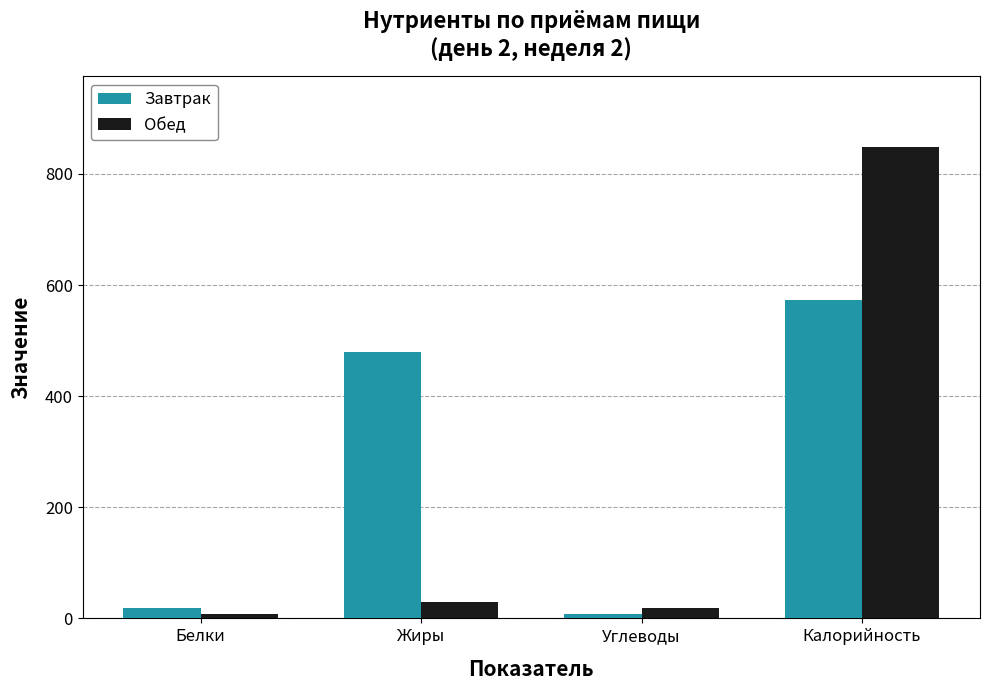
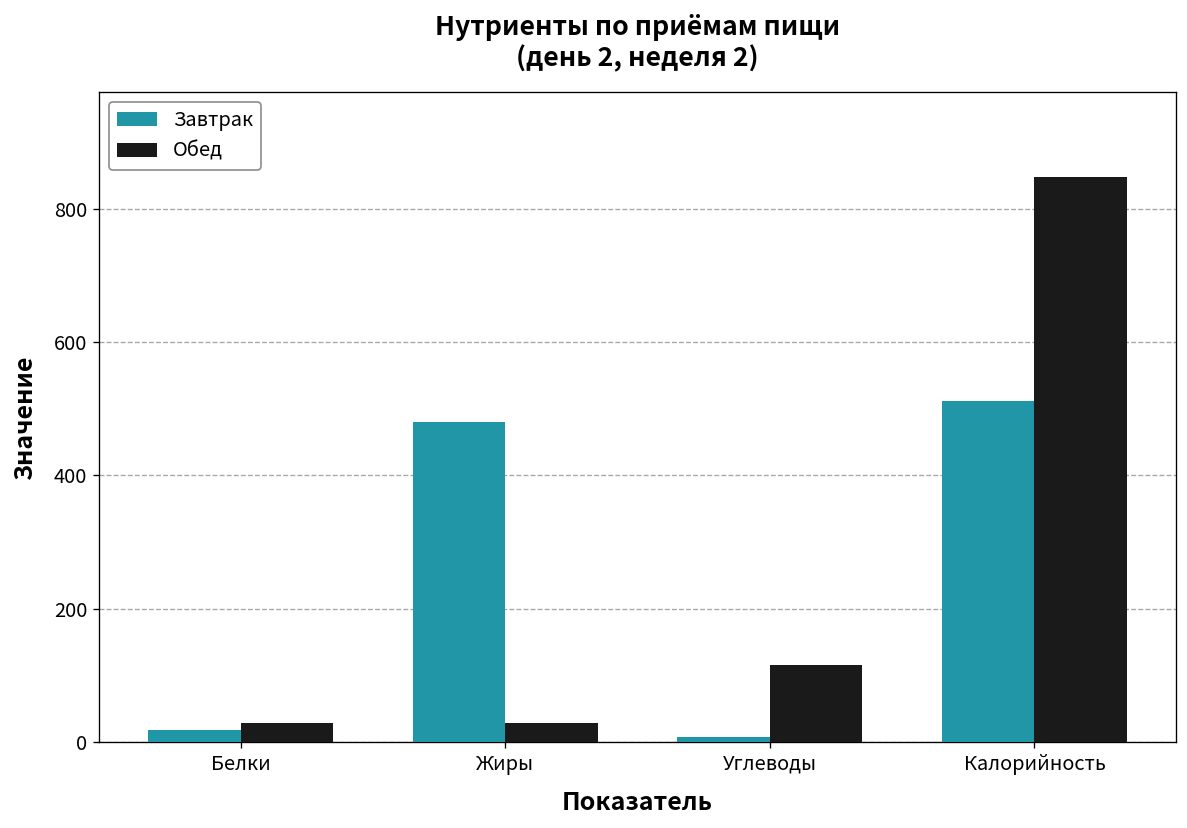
Обед, Белки: 10 -> 30
Обед, Углеводы: 20 -> 120
Завтрак, Калорийность: 570 -> 510
